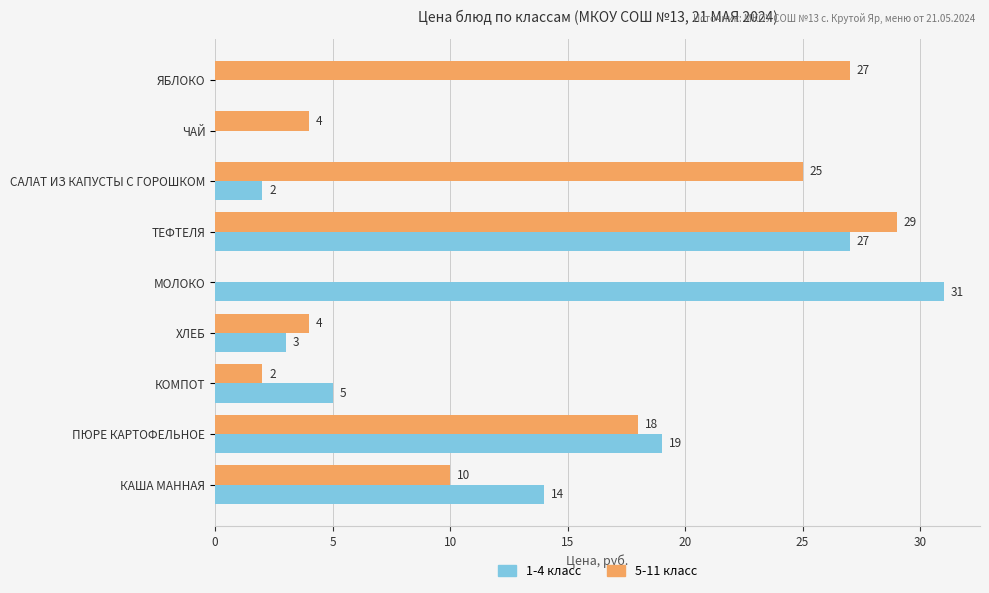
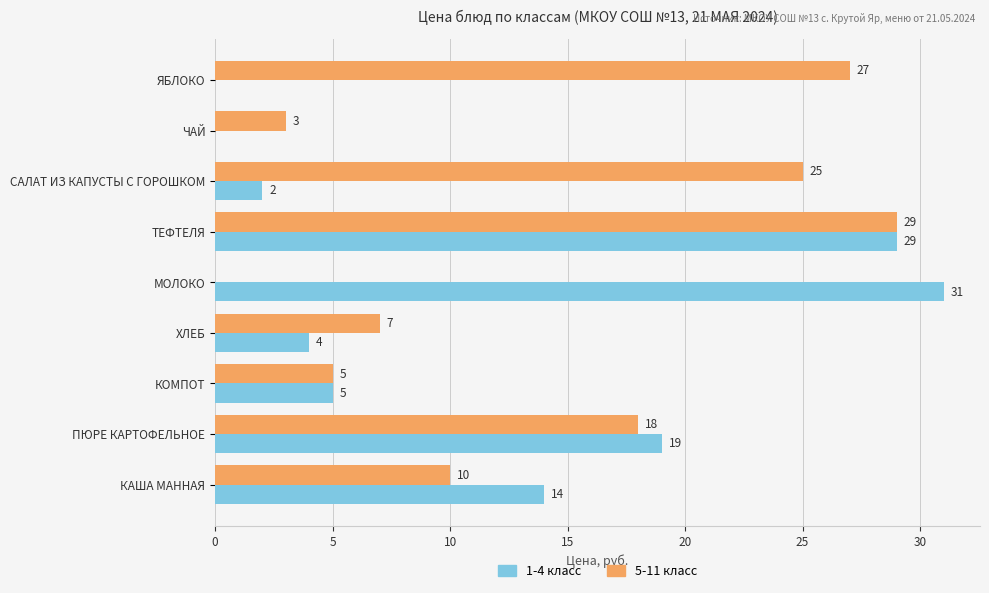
5-11 класс, ЧАЙ: 4 -> 3
1-4 класс, ТЕФТЕЛЯ: 27 -> 29
5-11 класс, ХЛЕБ: 4 -> 7
1-4 класс, ХЛЕБ: 3 -> 4
5-11 класс, КОМПОТ: 2 -> 5
